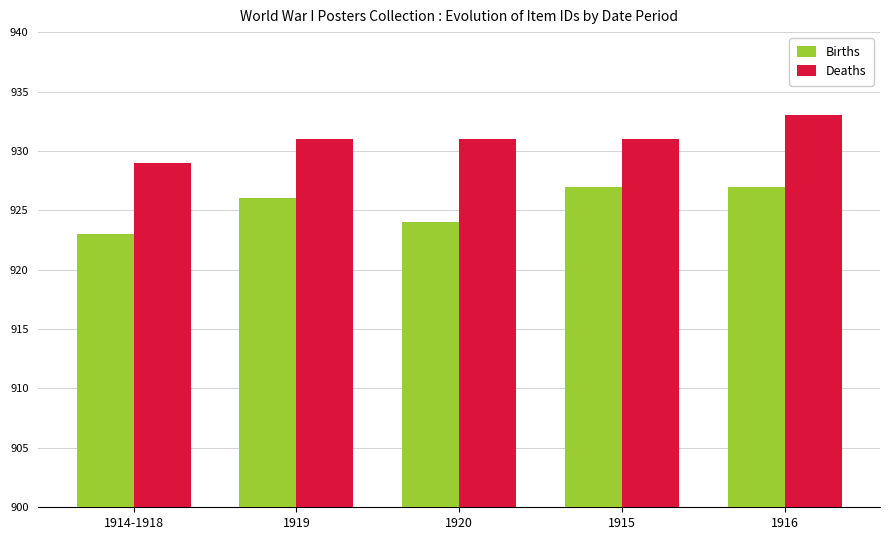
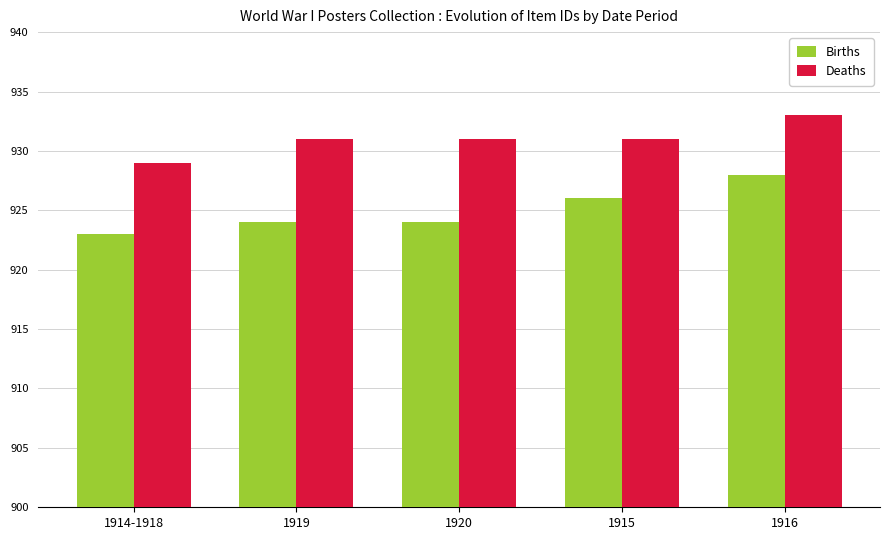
Births, 1919: 926 -> 924
Births, 1915: 927 -> 926
Births, 1916: 927 -> 928
